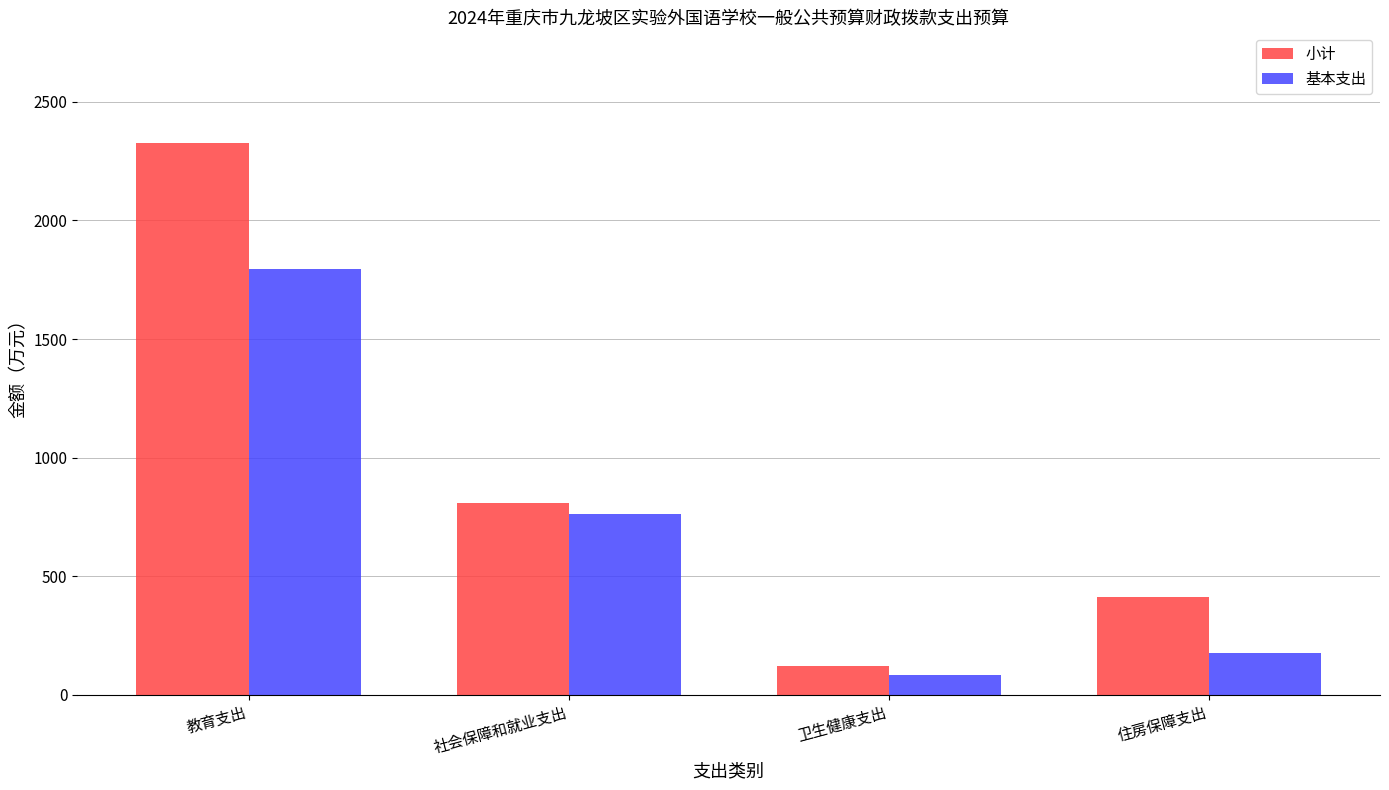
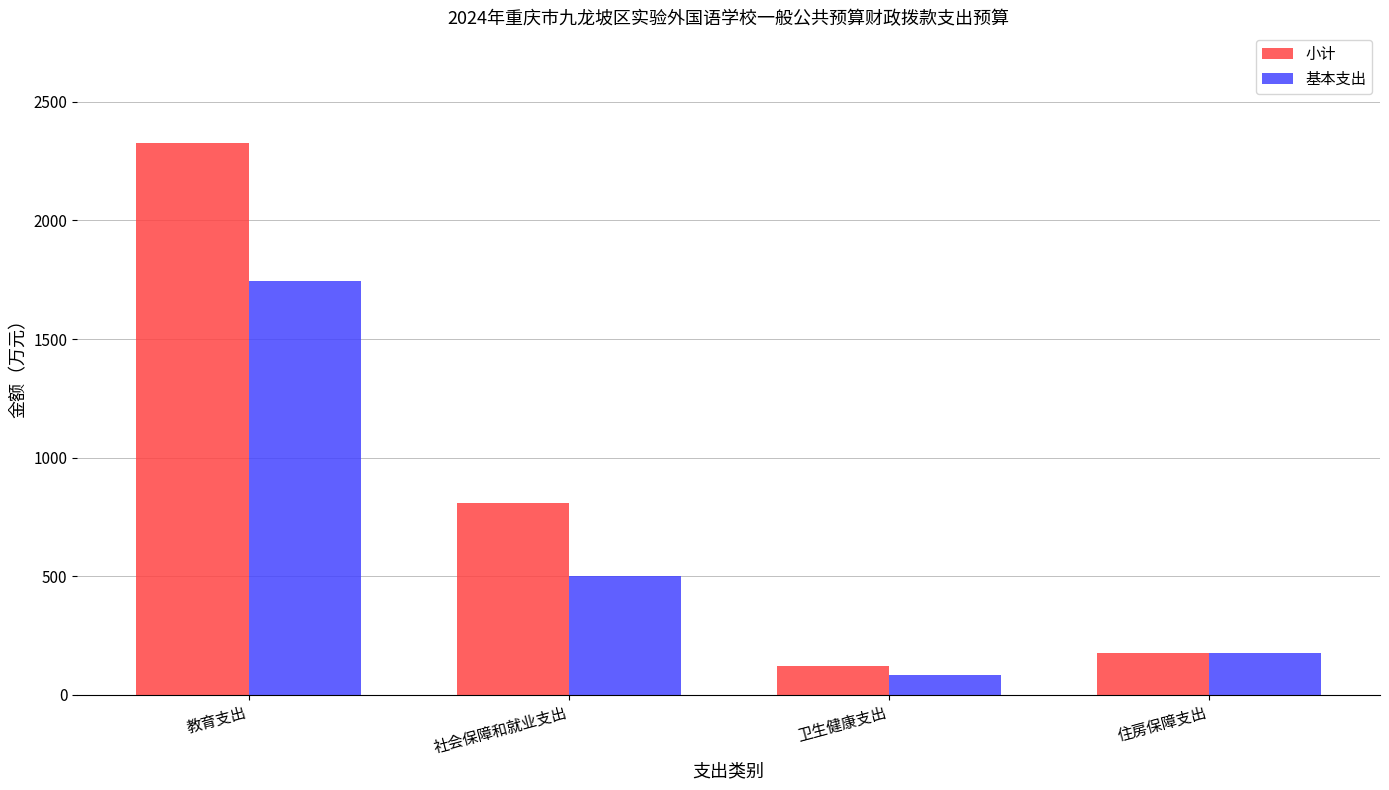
基本支出, 教育支出: 1800 -> 1740
基本支出, 社会保障和就业支出: 760 -> 500
小计, 住房保障支出: 410 -> 180
